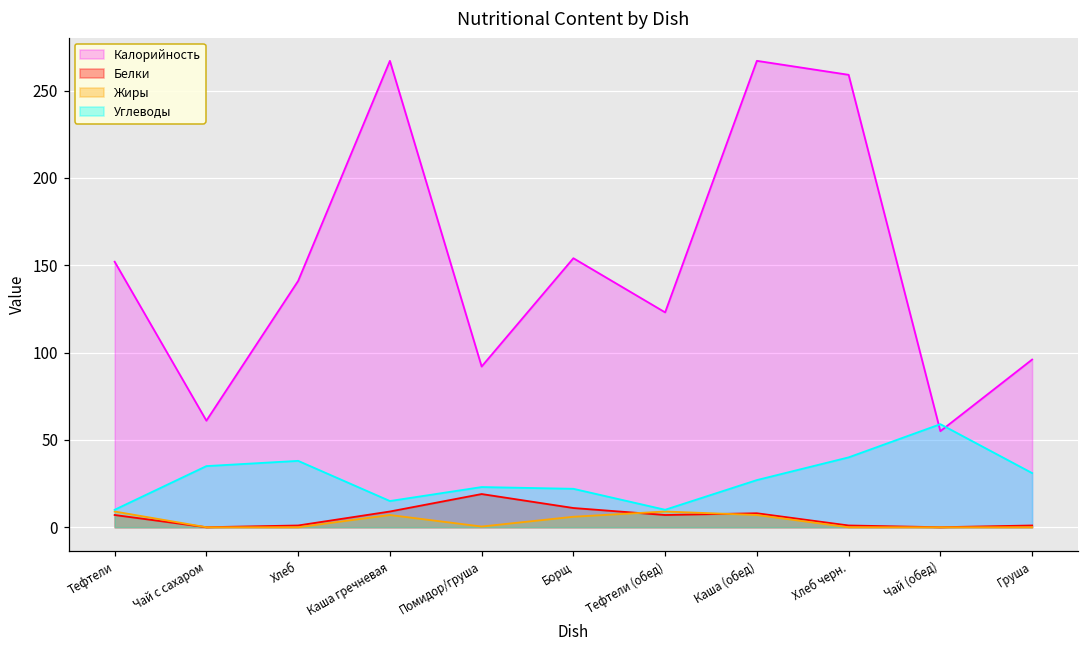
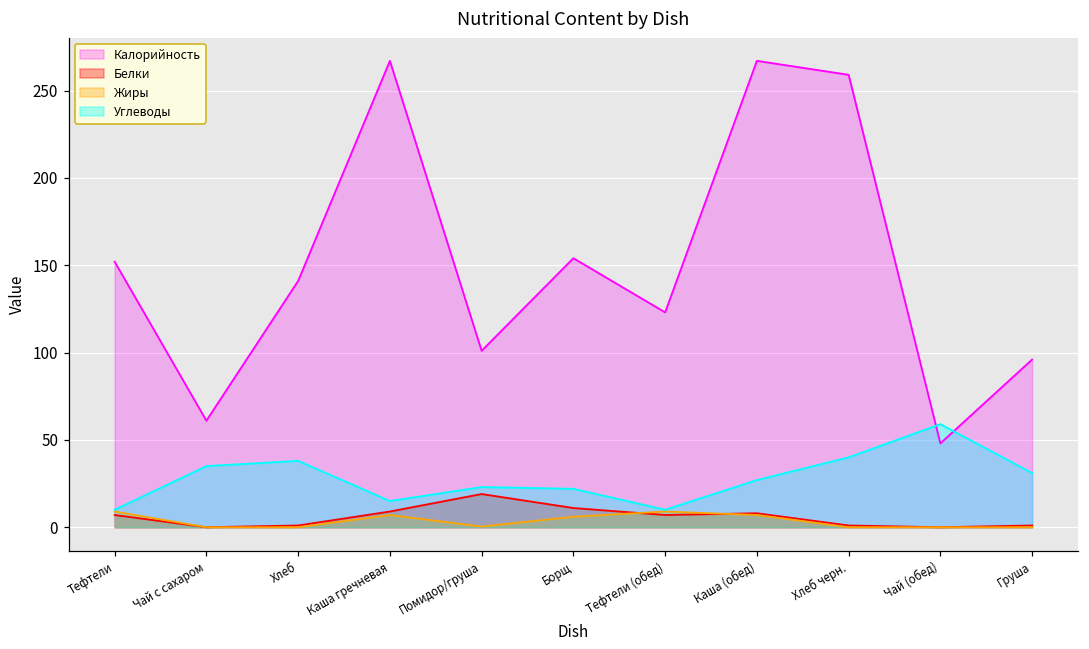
Калорийность, Помидор/груша: 92 -> 101
Калорийность, Чай (обед): 55 -> 48
